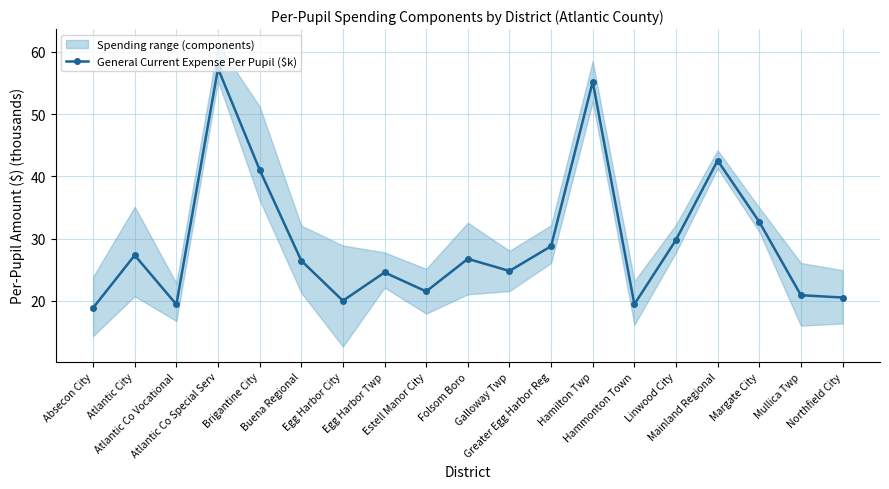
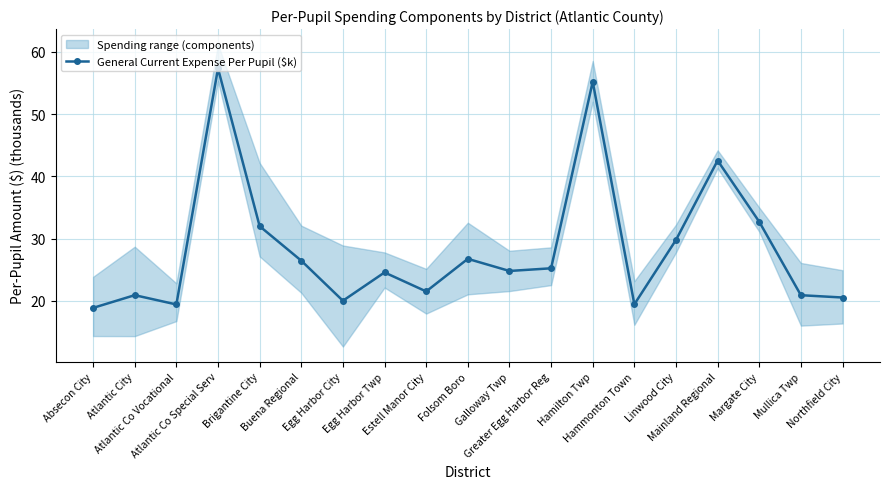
General Current Expense Per Pupil ($k), Atlantic City: 27 -> 21
General Current Expense Per Pupil ($k), Brigantine City: 41 -> 32
General Current Expense Per Pupil ($k), Greater Egg Harbor Reg: 29 -> 25
